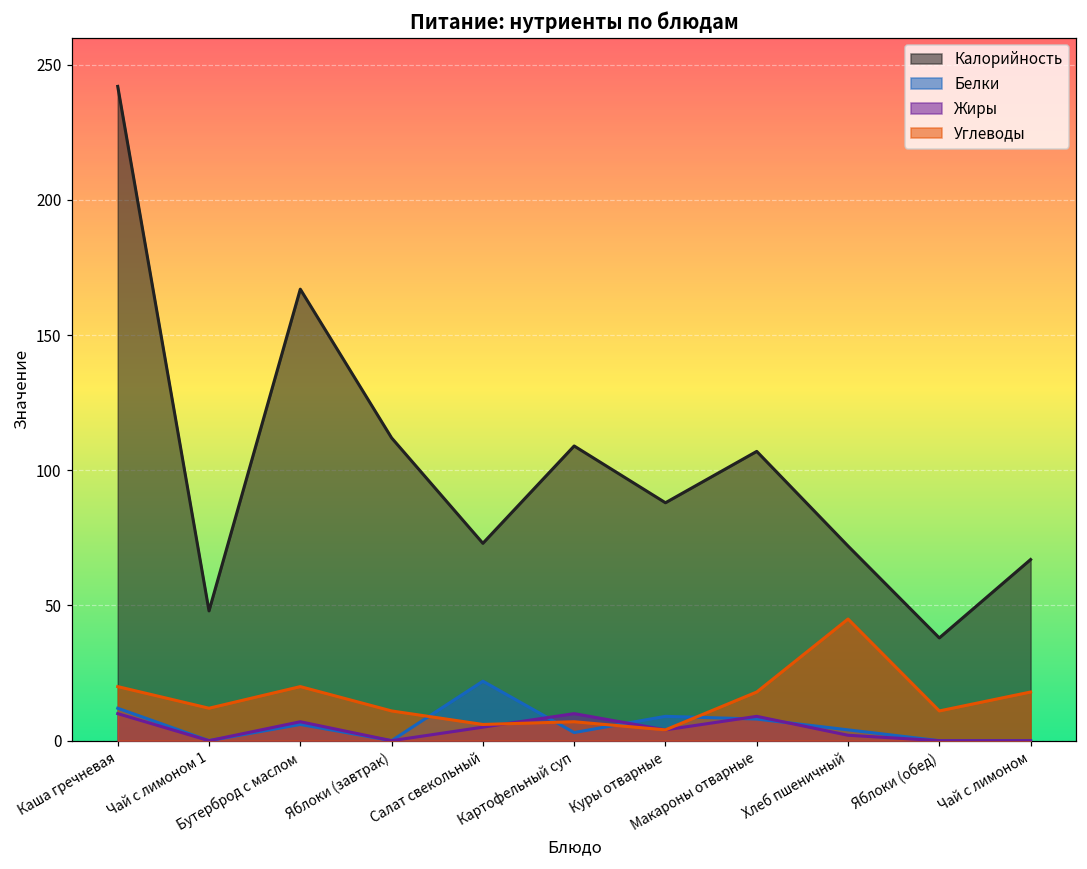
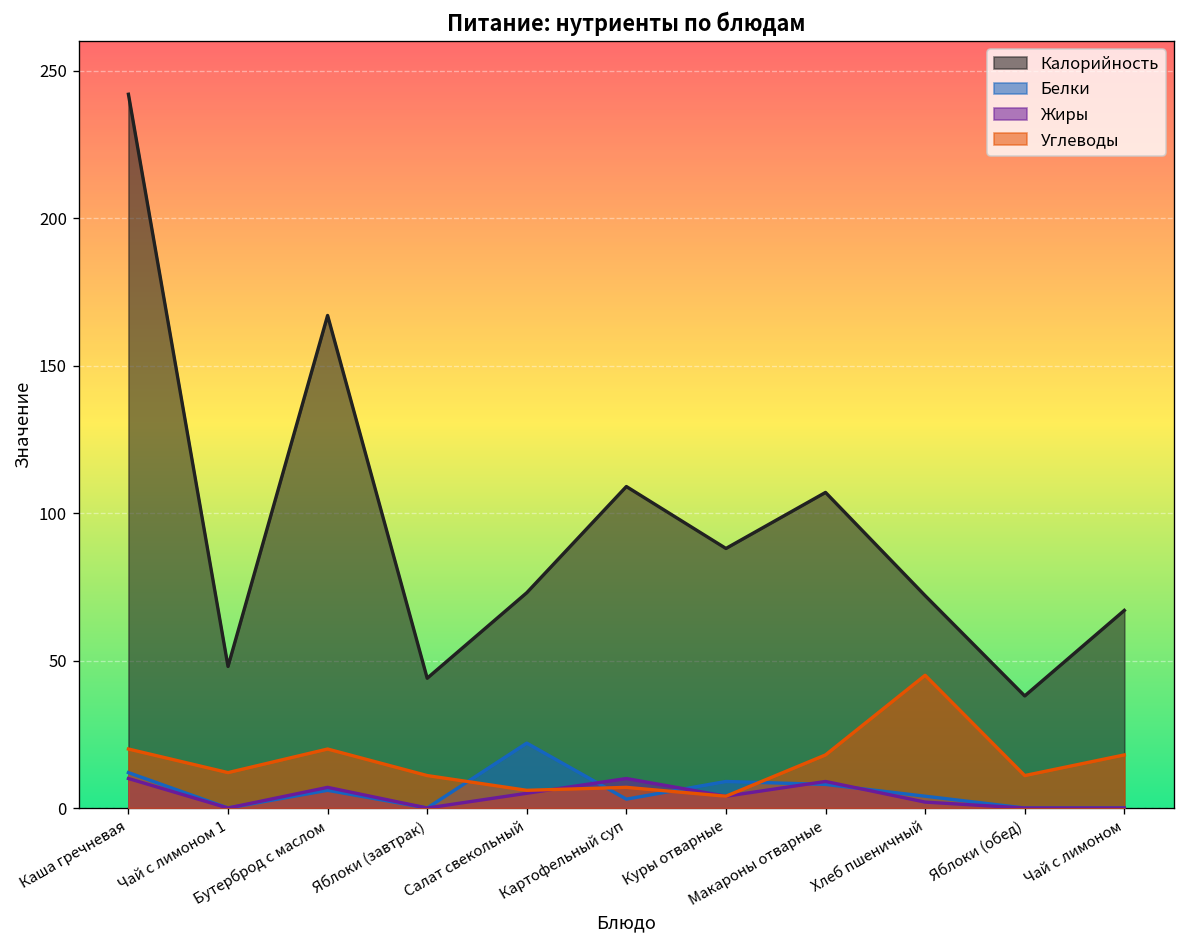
Калорийность, Яблоки (завтрак): 112 -> 44
